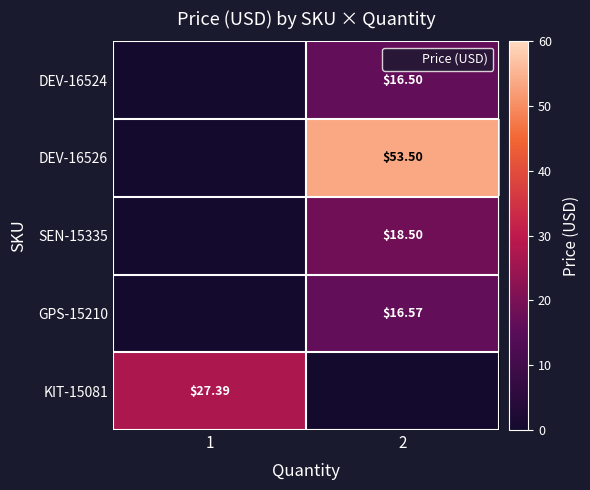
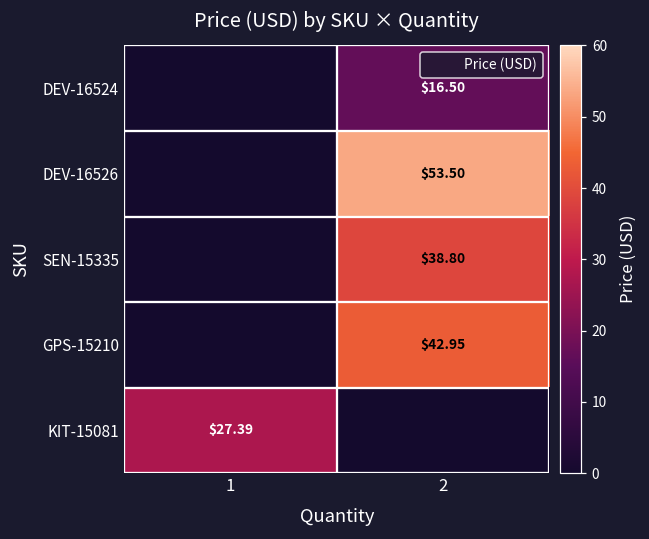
SEN-15335, 2: $18.50 -> $38.80
GPS-15210, 2: $16.57 -> $42.95
